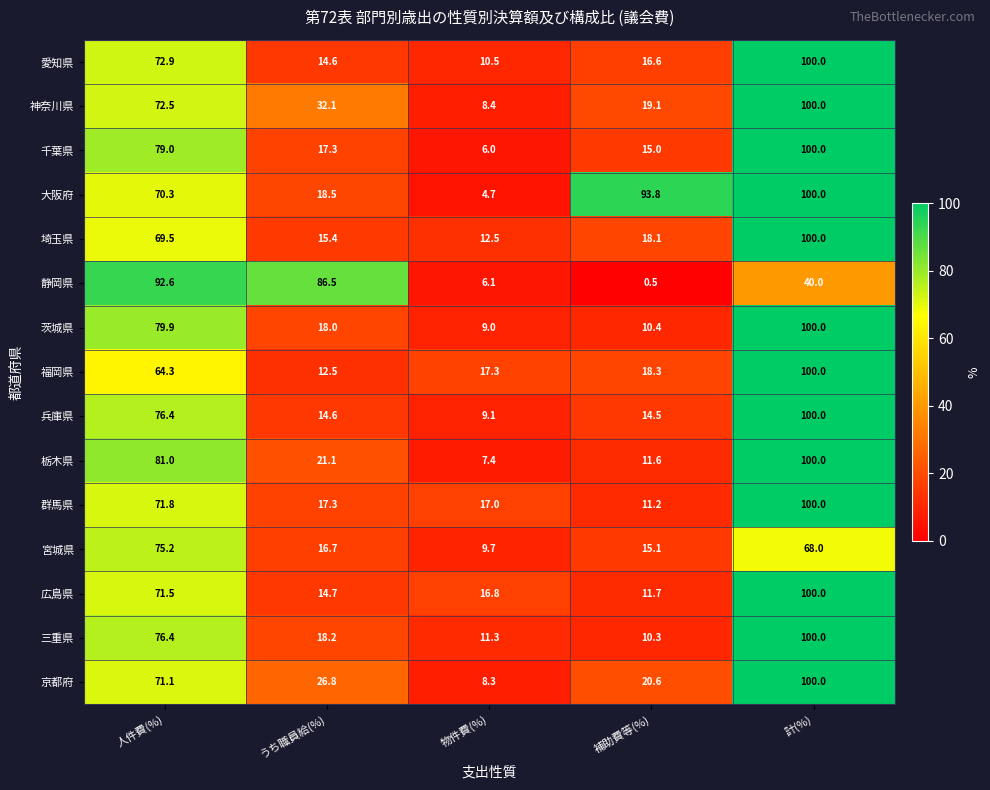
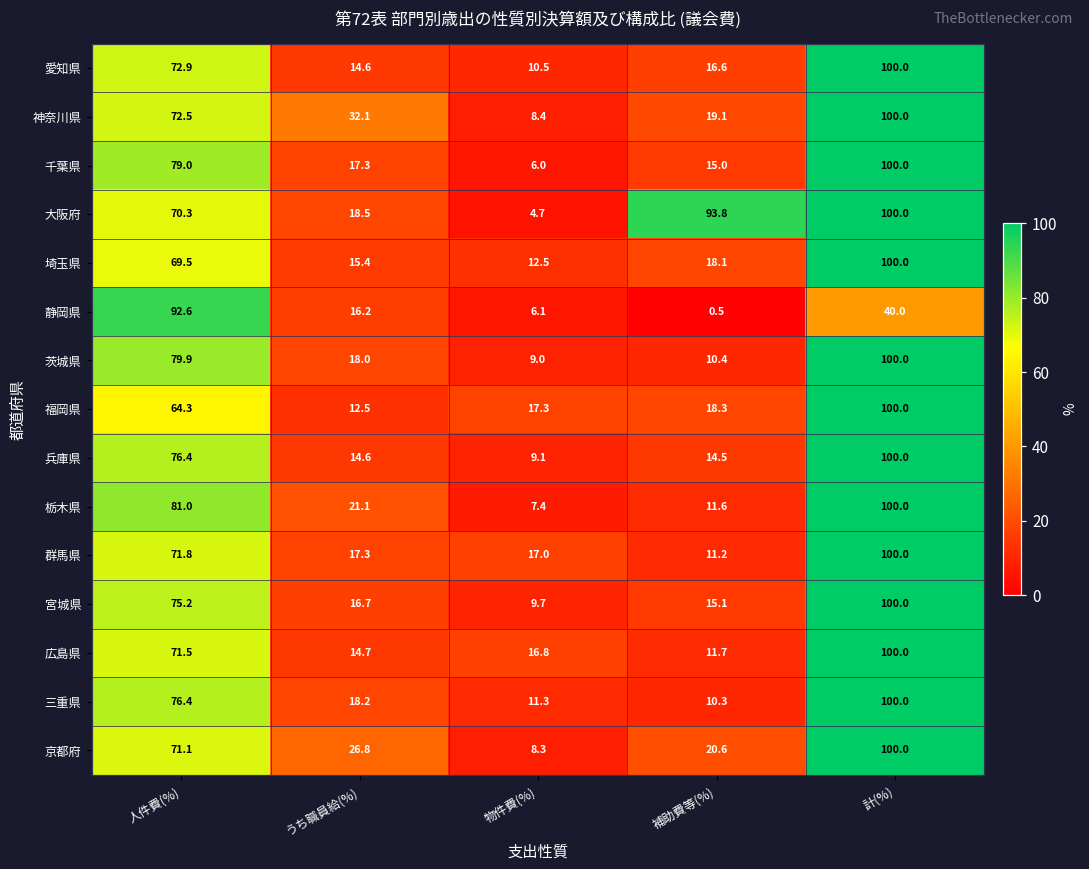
静岡県, うち職員給(%): 86.5 -> 16.2
宮城県, 計(%): 68.0 -> 100.0
